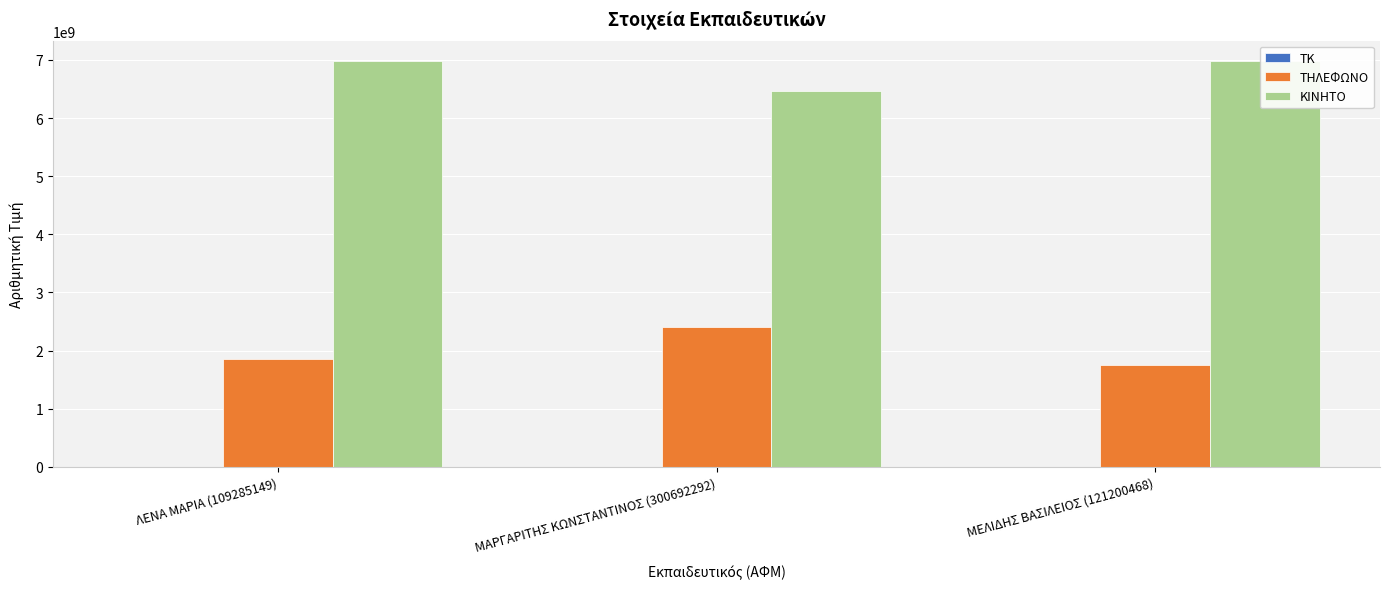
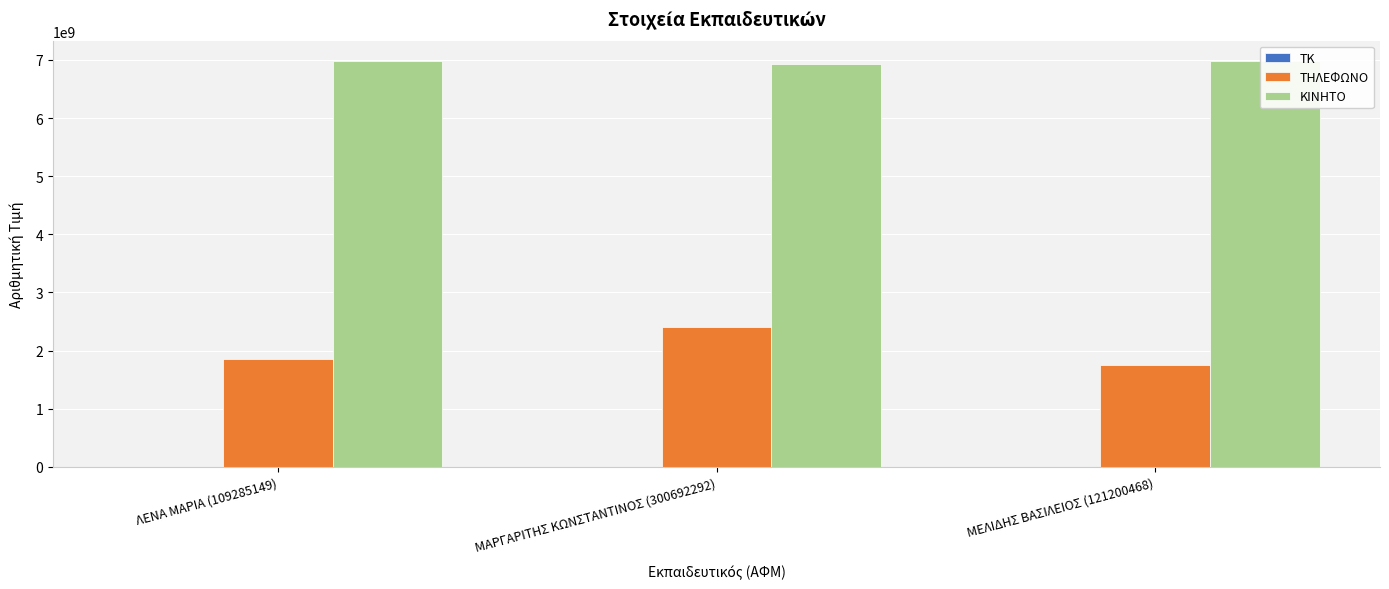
ΚΙΝΗΤΟ, ΜΑΡΓΑΡΙΤΗΣ ΚΩΝΣΤΑΝΤΙΝΟΣ (300692292): 6500000000 -> 6900000000
